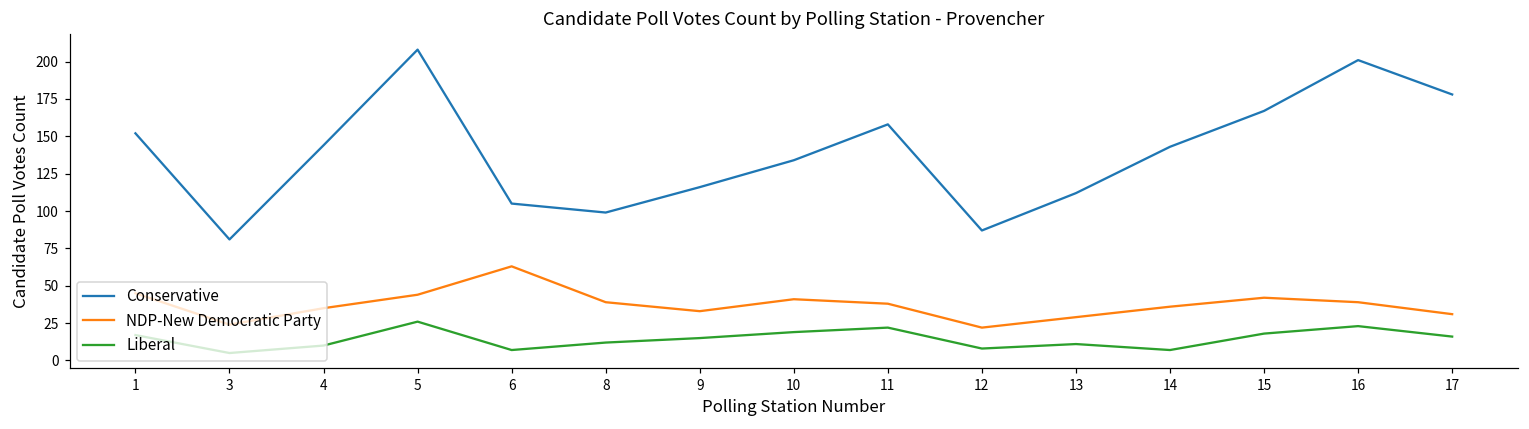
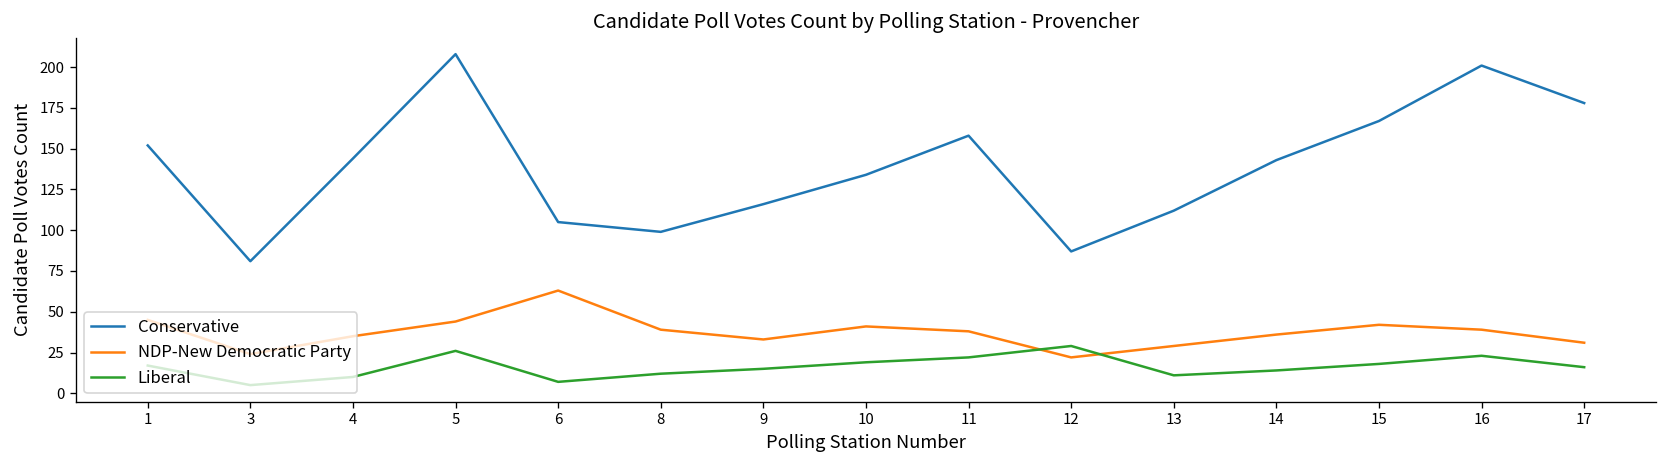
Liberal, 12: 8 -> 29
Liberal, 14: 7 -> 14
